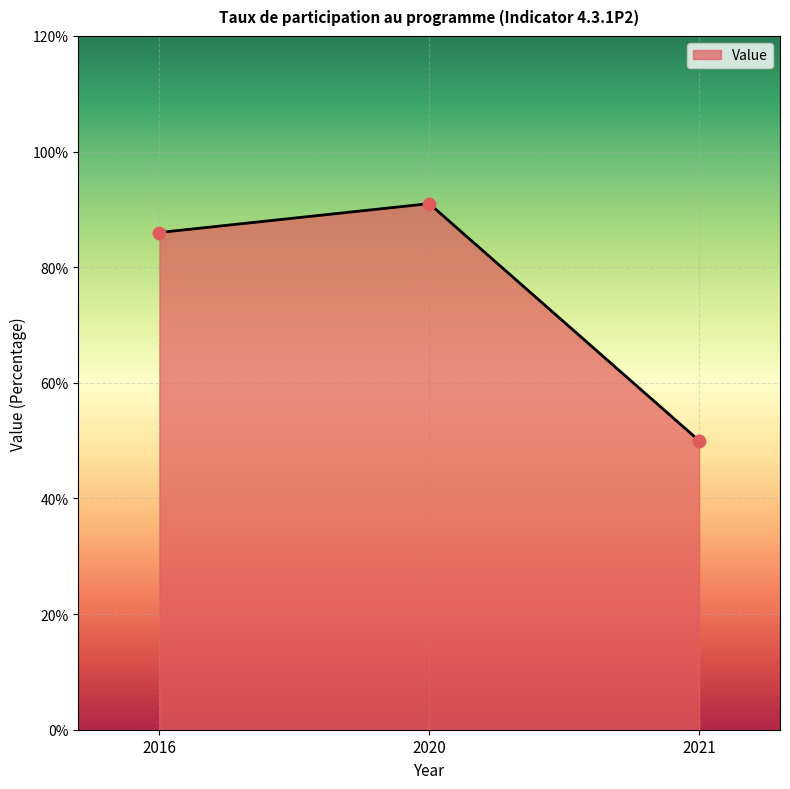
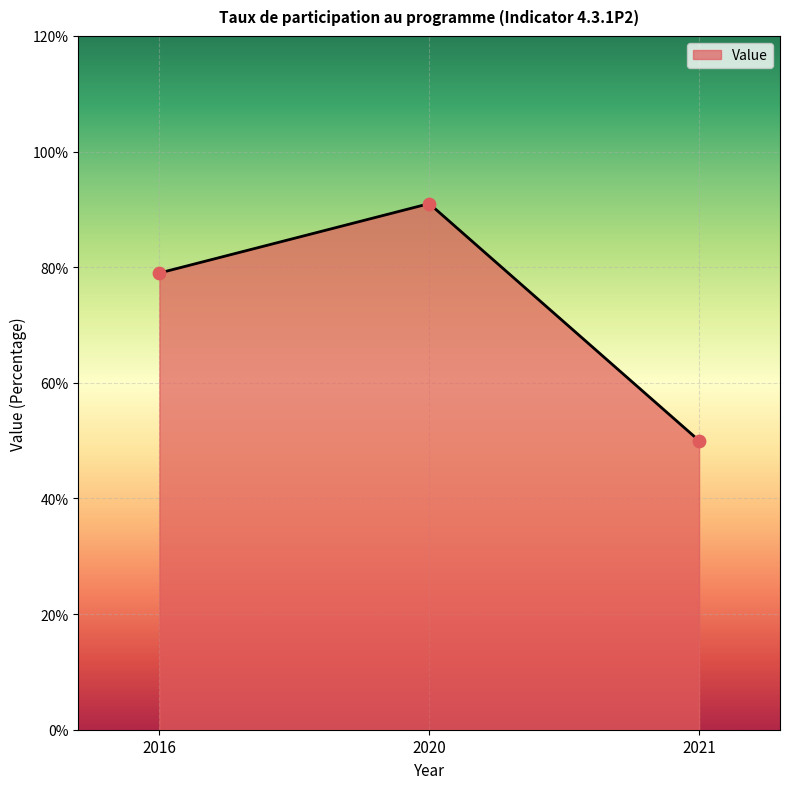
2016: 86% -> 79%
